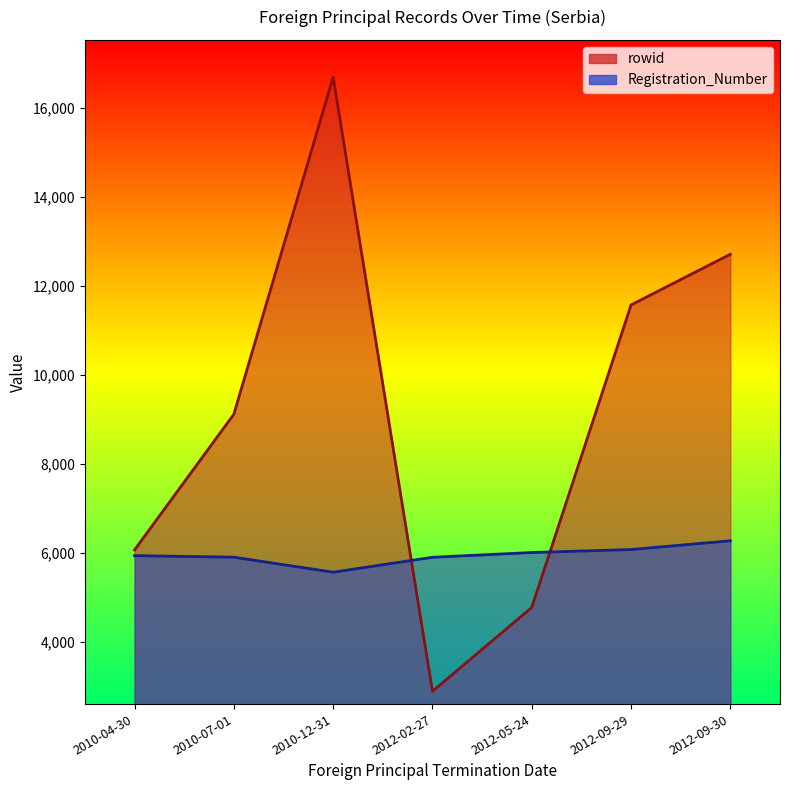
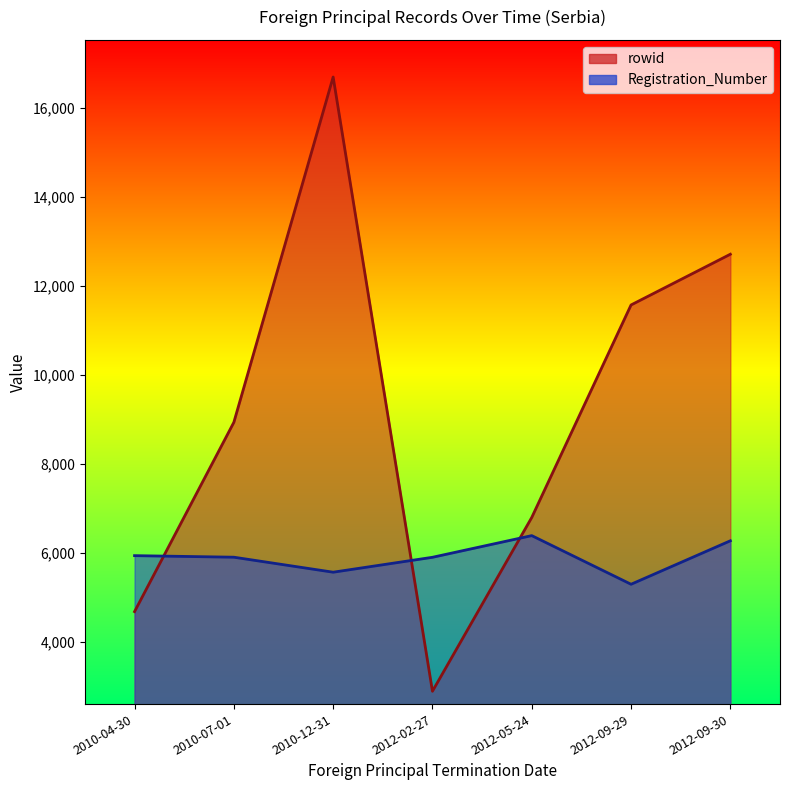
rowid, 2010-04-30: 6,100 -> 4,700
rowid, 2010-07-01: 9,100 -> 8,900
rowid, 2012-05-24: 4,800 -> 6,800
Registration_Number, 2012-05-24: 6,000 -> 6,400
Registration_Number, 2012-09-29: 6,100 -> 5,300
